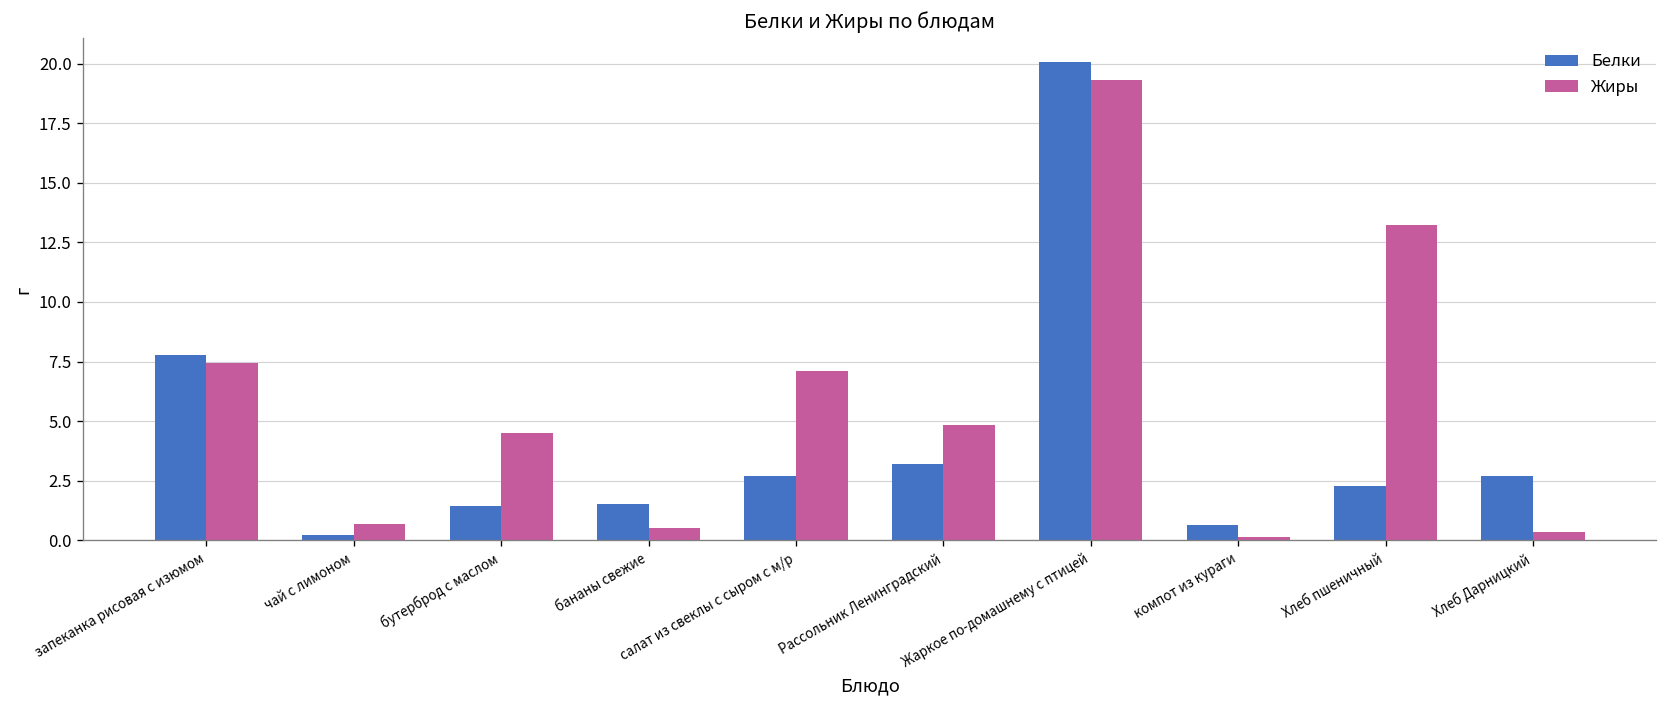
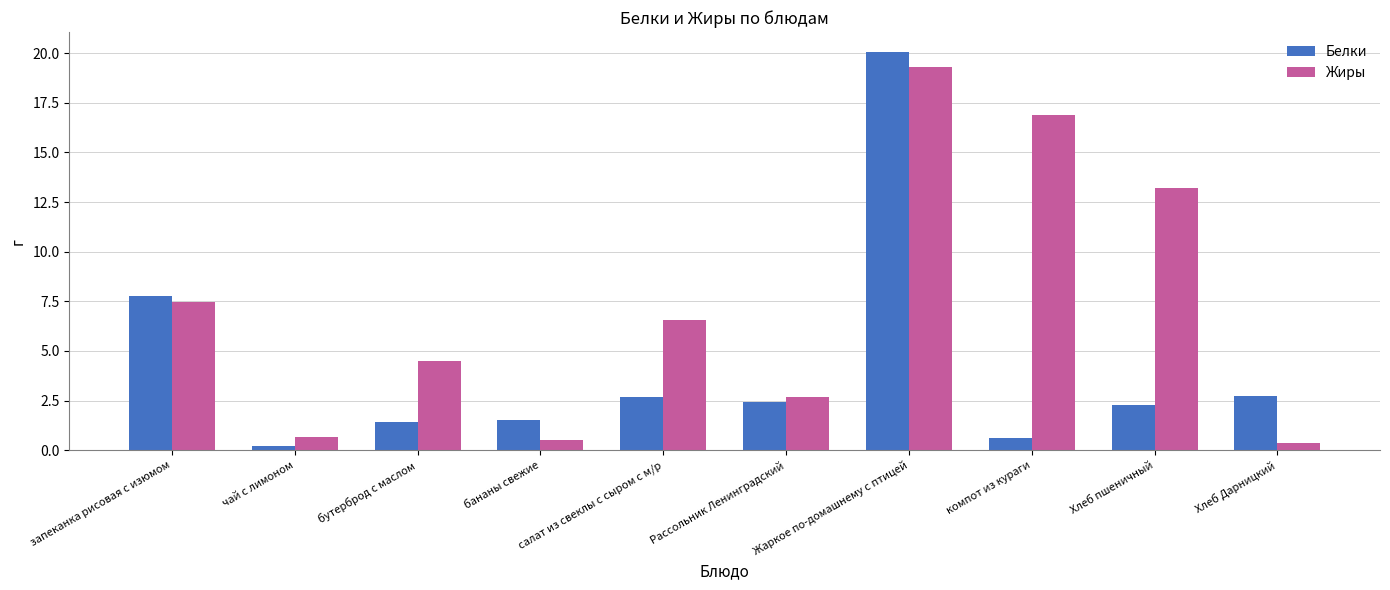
Жиры, салат из свеклы с сыром с м/р: 7.1 -> 6.6
Белки, Рассольник Ленинградский: 3.2 -> 2.4
Жиры, Рассольник Ленинградский: 4.8 -> 2.7
Жиры, компот из кураги: 0.1 -> 16.9
